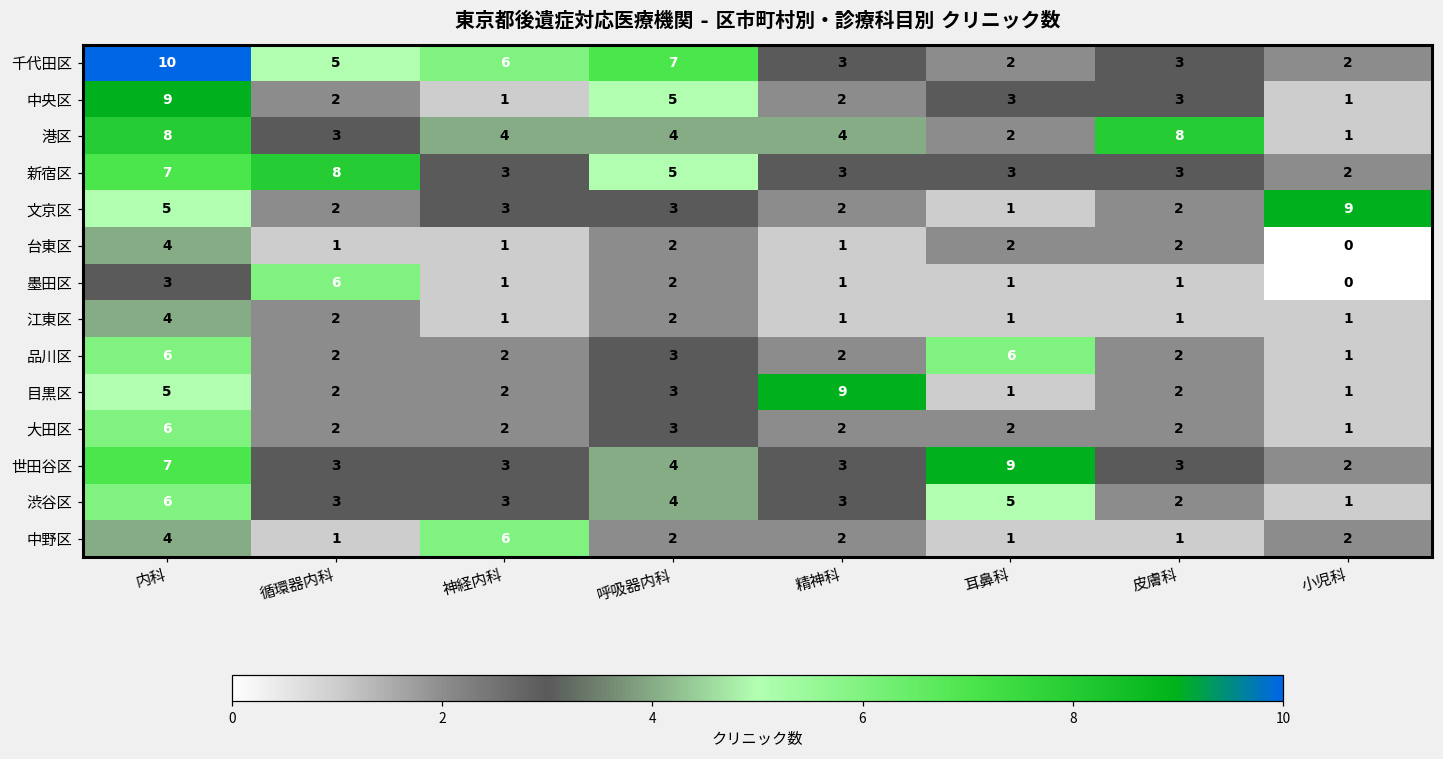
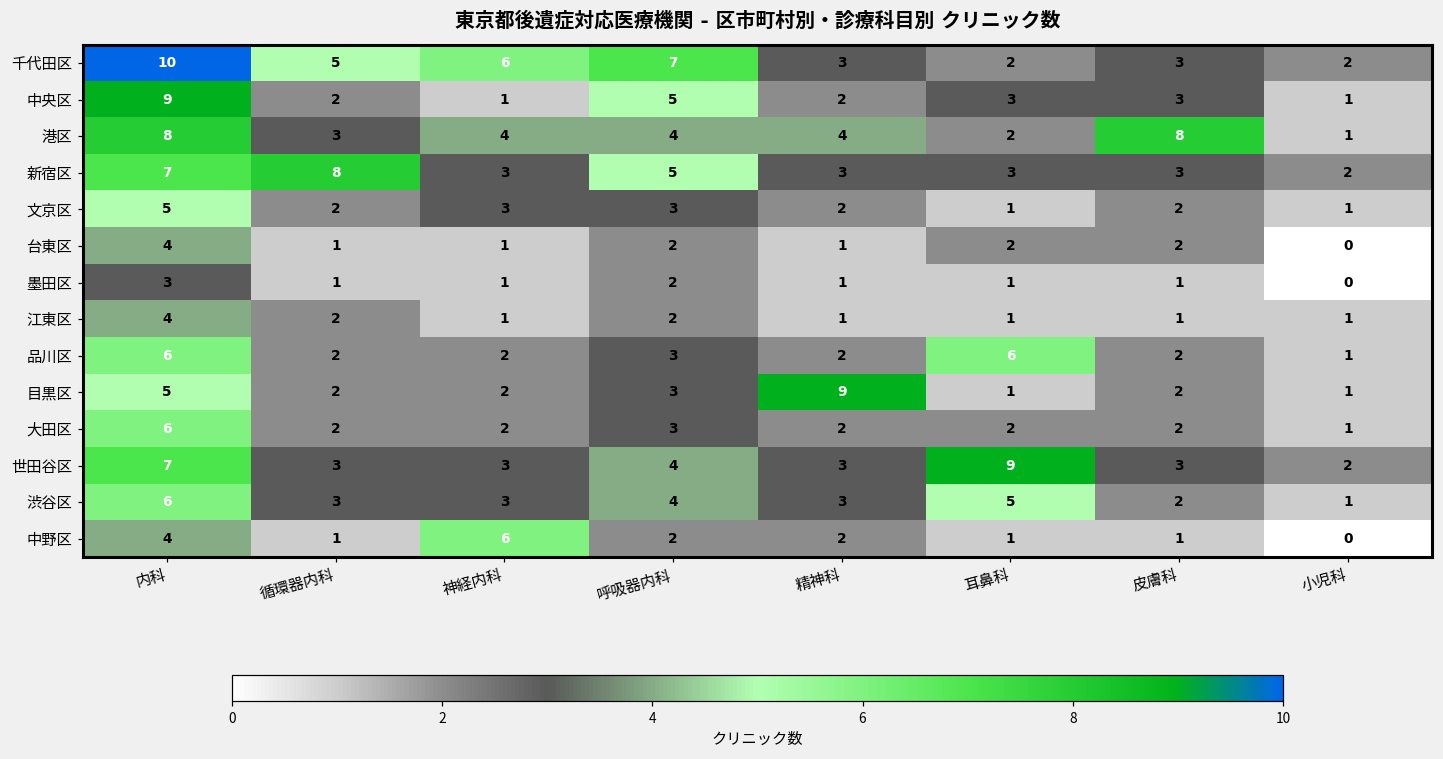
文京区, 小児科: 9 -> 1
墨田区, 循環器内科: 6 -> 1
中野区, 小児科: 2 -> 0
